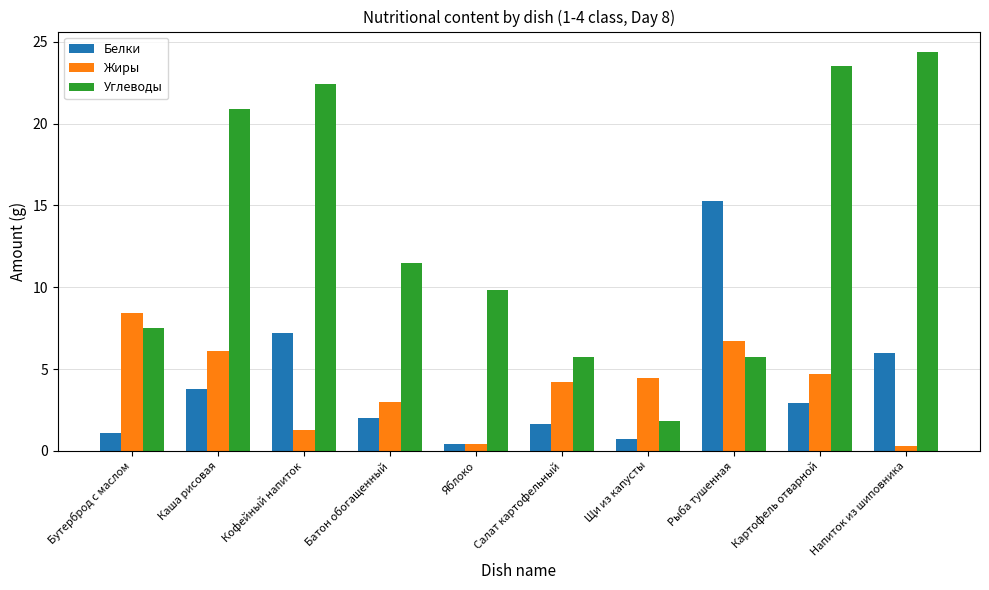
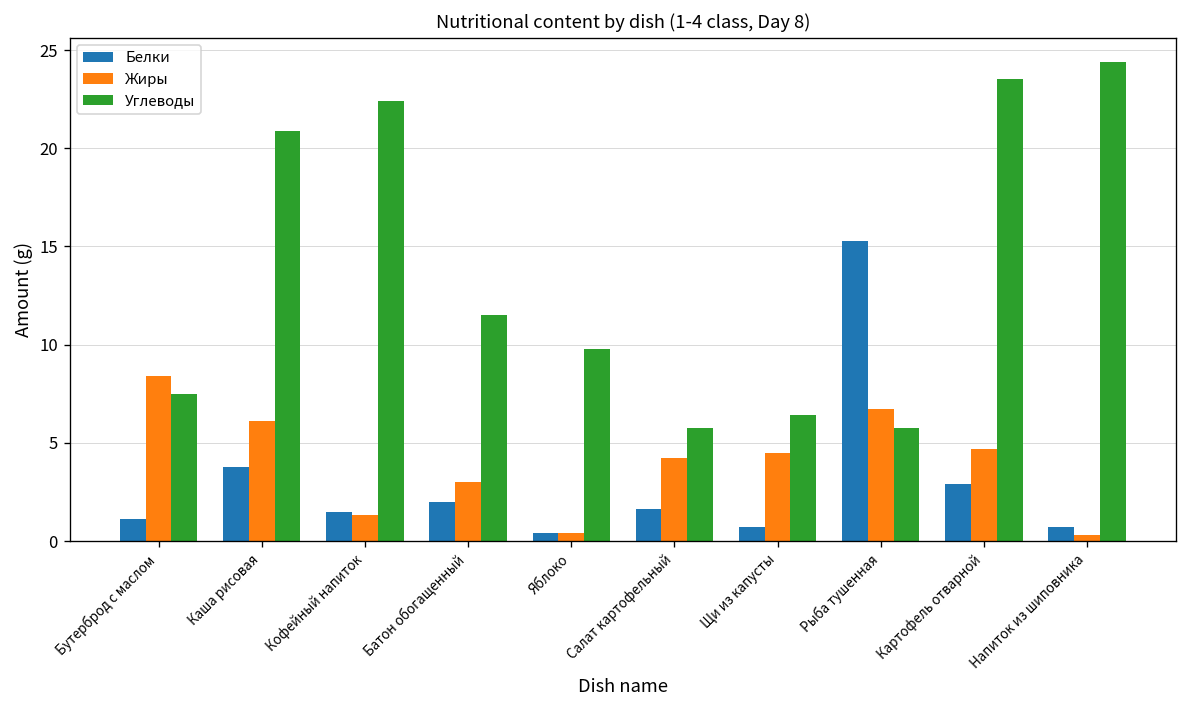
Белки, Кофейный напиток: 7.2 -> 1.5
Углеводы, Щи из капусты: 1.8 -> 6.4
Белки, Напиток из шиповника: 6.0 -> 0.7
